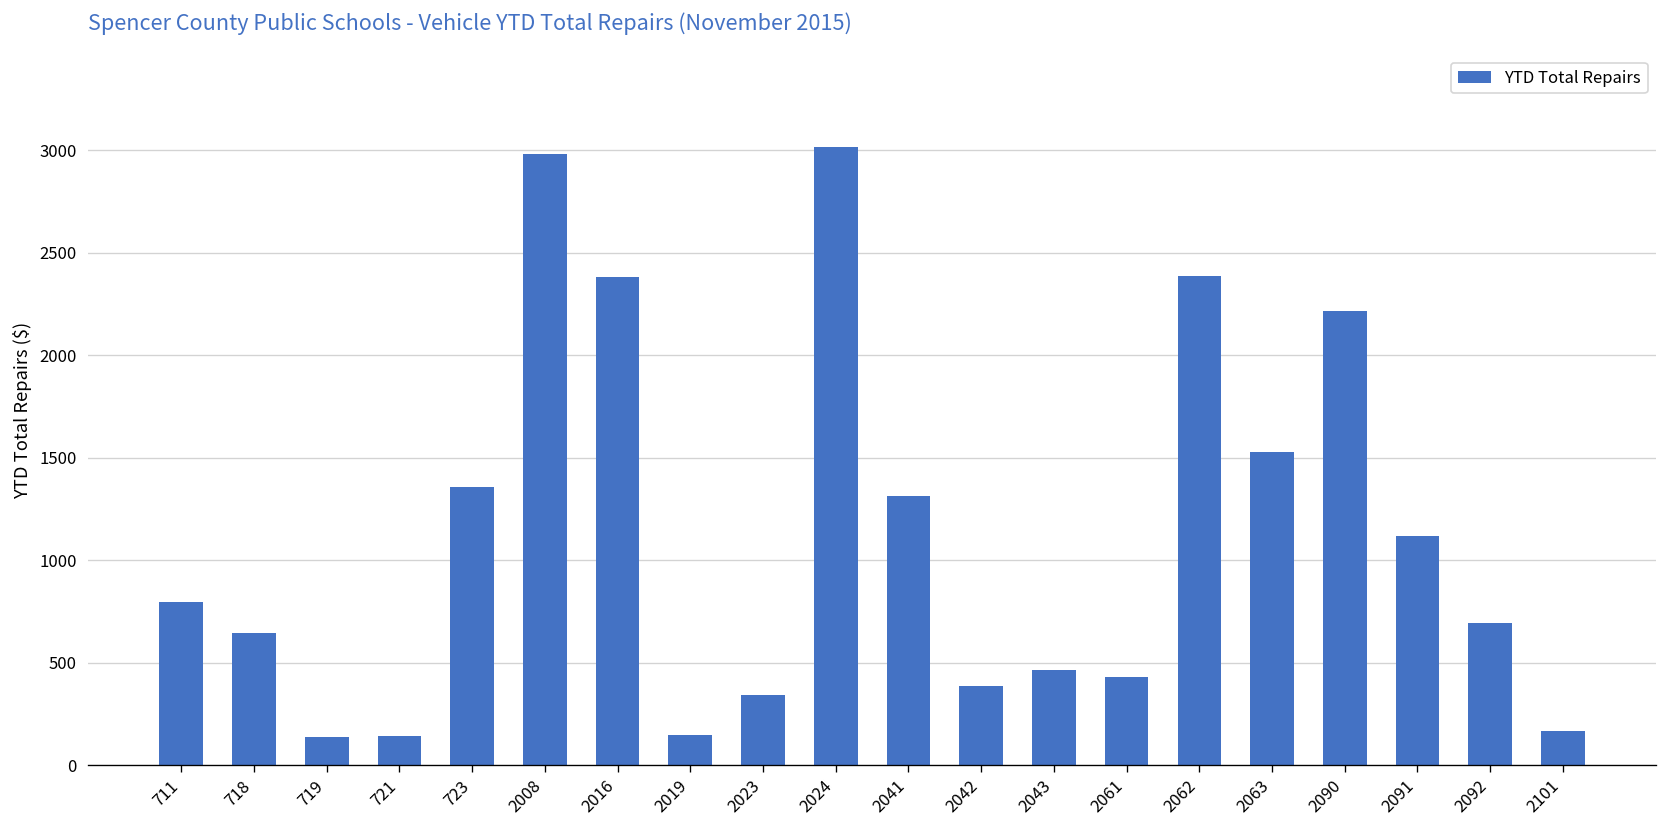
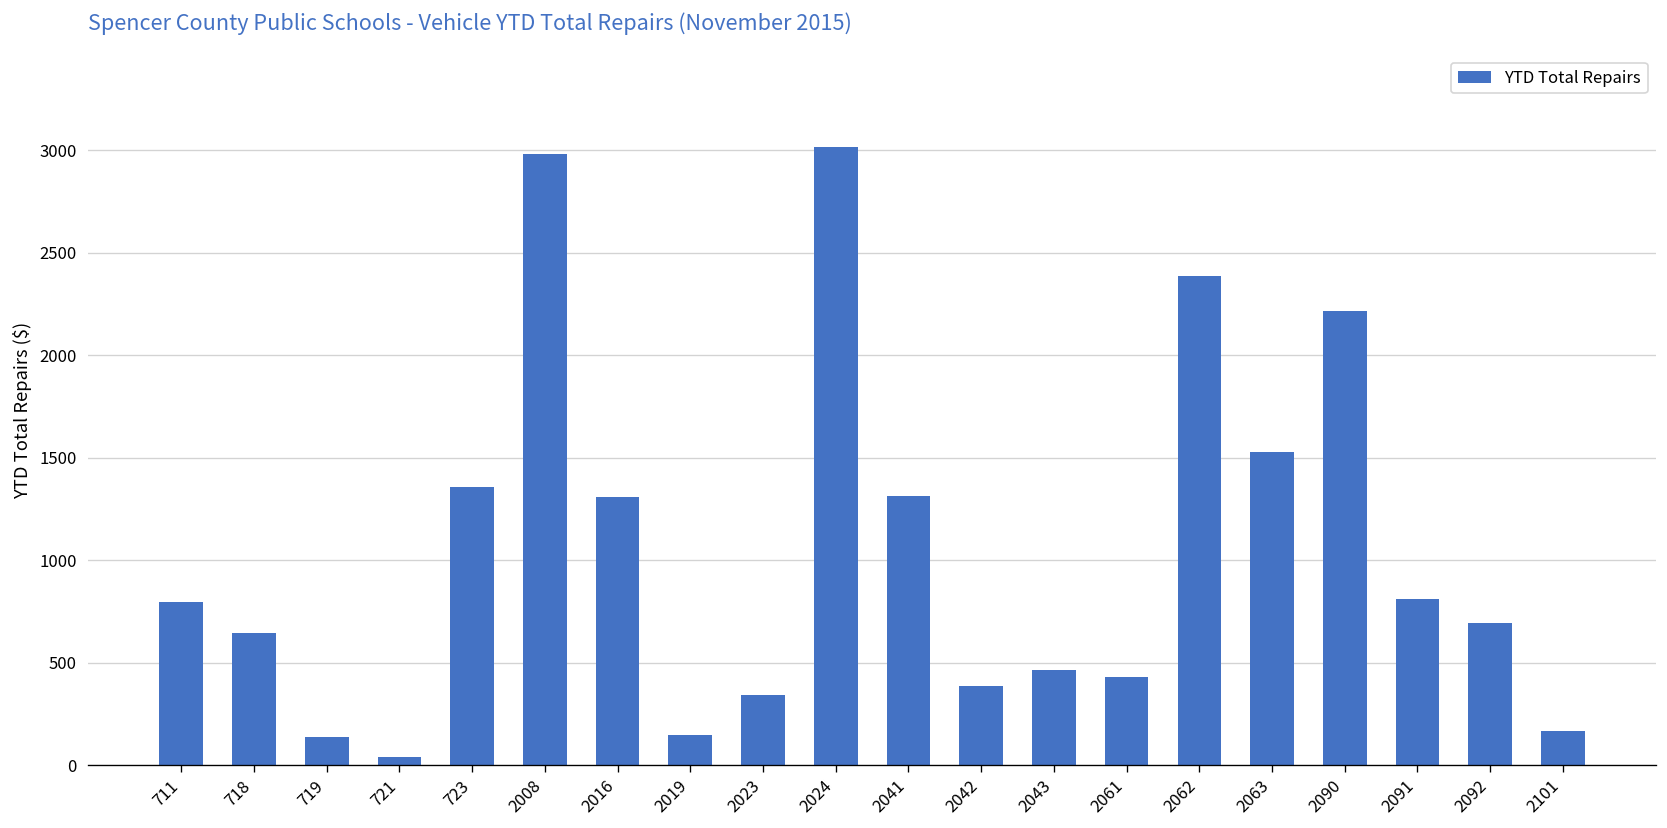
721: 140 -> 40
2016: 2380 -> 1310
2091: 1120 -> 810
